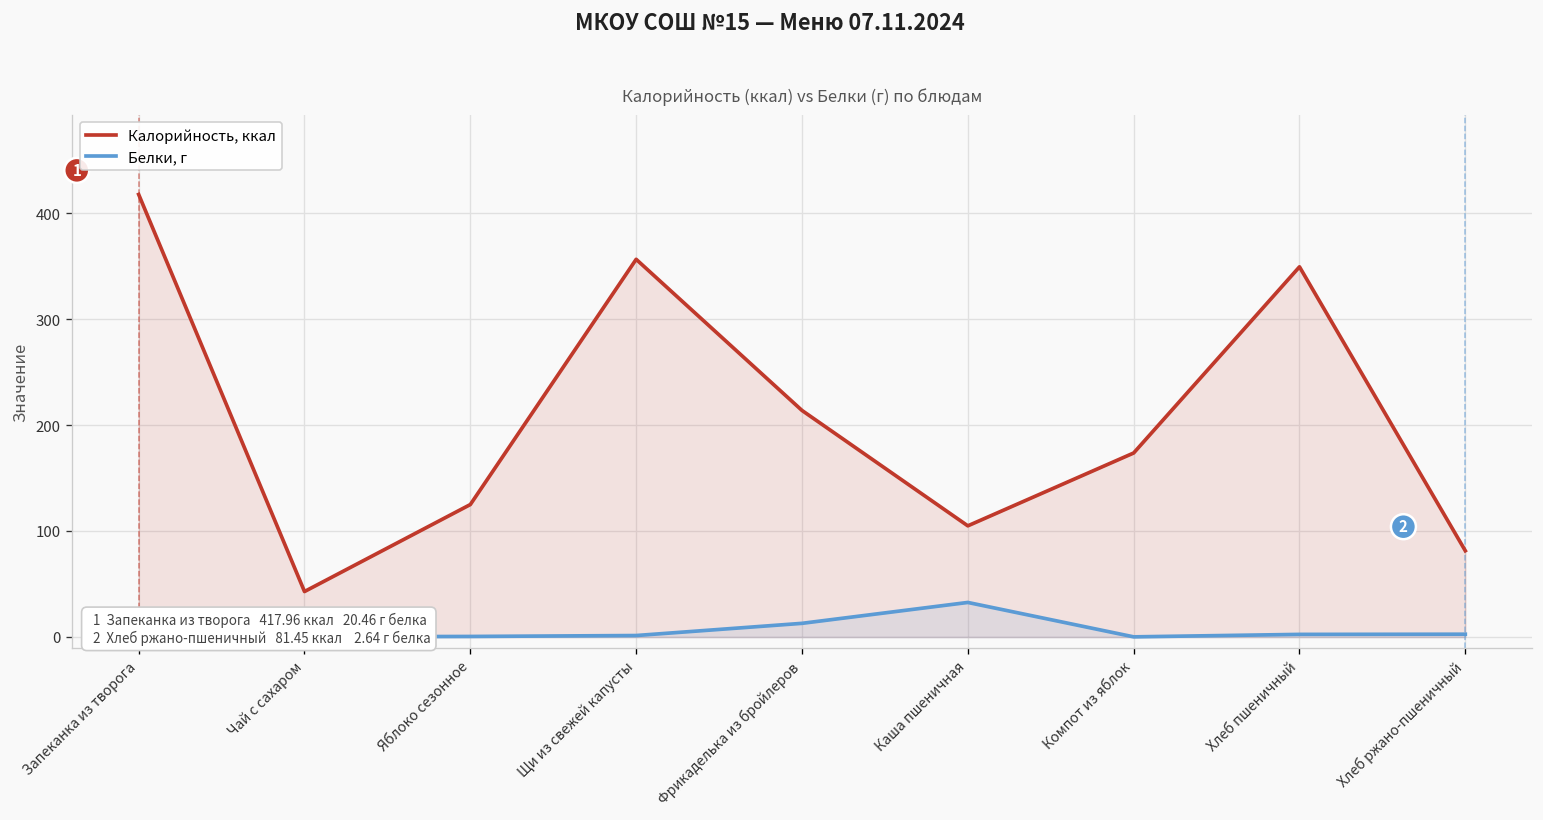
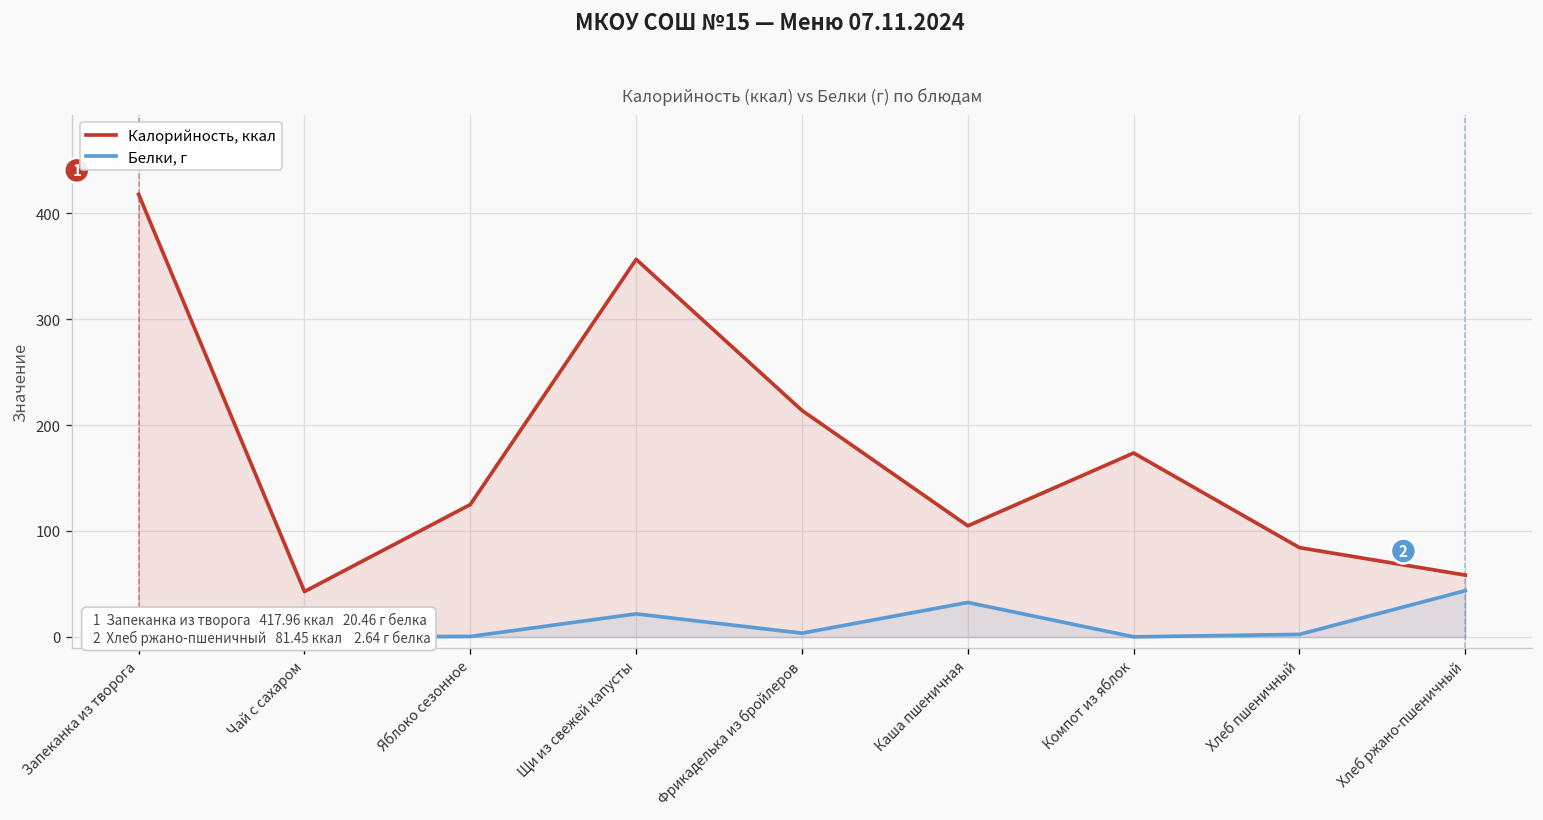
Белки, г, Щи из свежей капусты: 0 -> 20
Белки, г, Фрикаделька из бройлеров: 10 -> 0
Калорийность, ккал, Хлеб пшеничный: 350 -> 80
Калорийность, ккал, Хлеб ржано-пшеничный: 80 -> 60
Белки, г, Хлеб ржано-пшеничный: 0 -> 40
